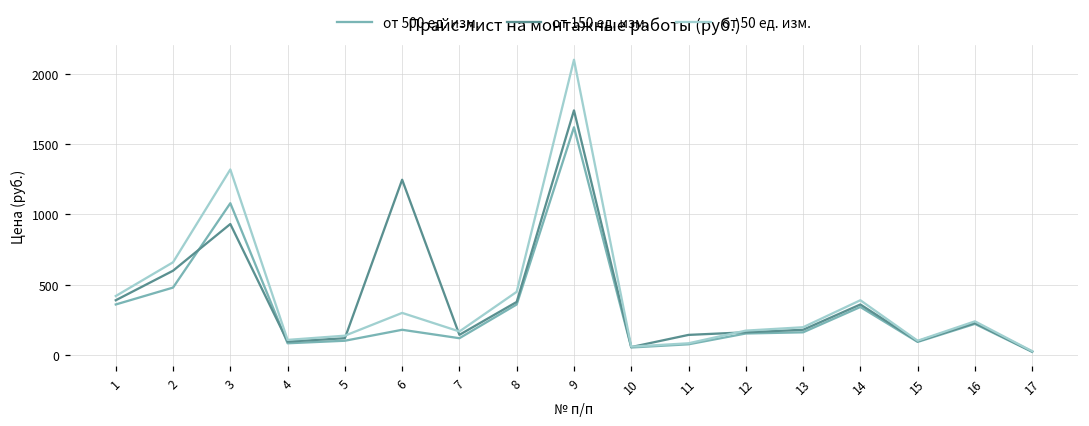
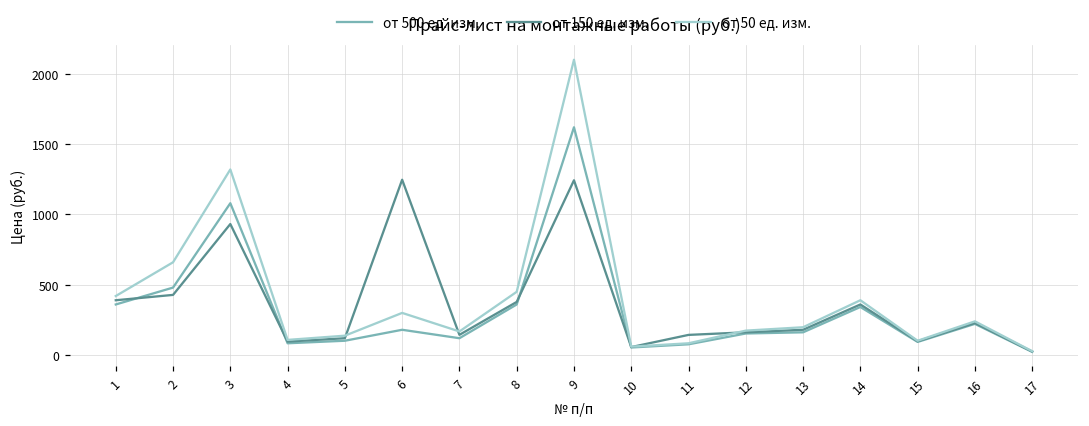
от 150 ед. изм., 2: 600 -> 430
от 150 ед. изм., 9: 1740 -> 1240
